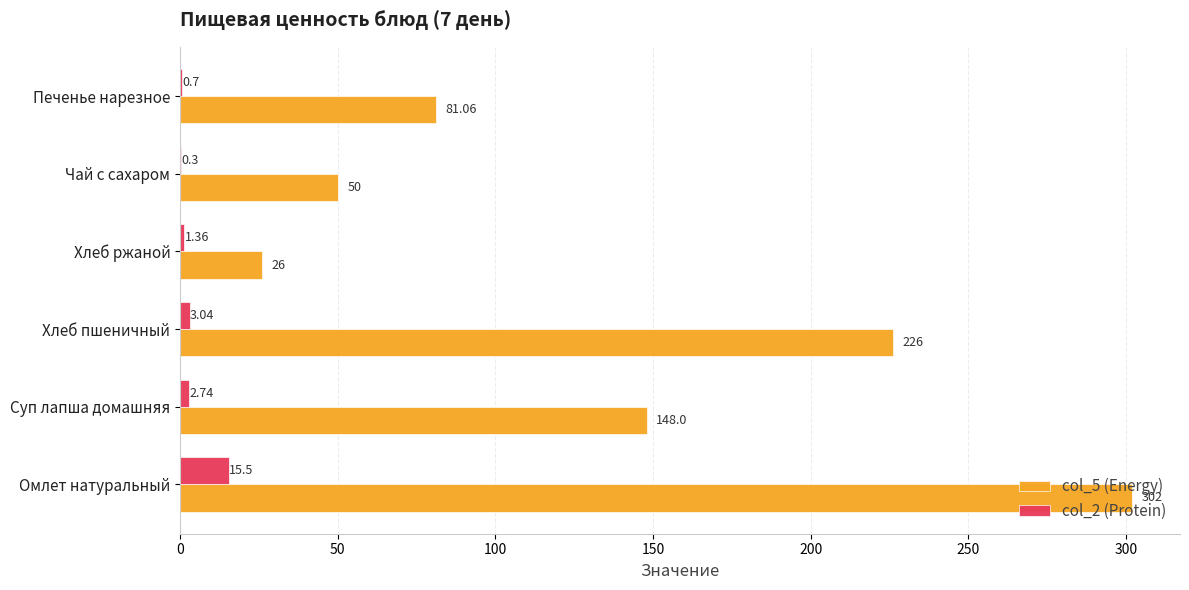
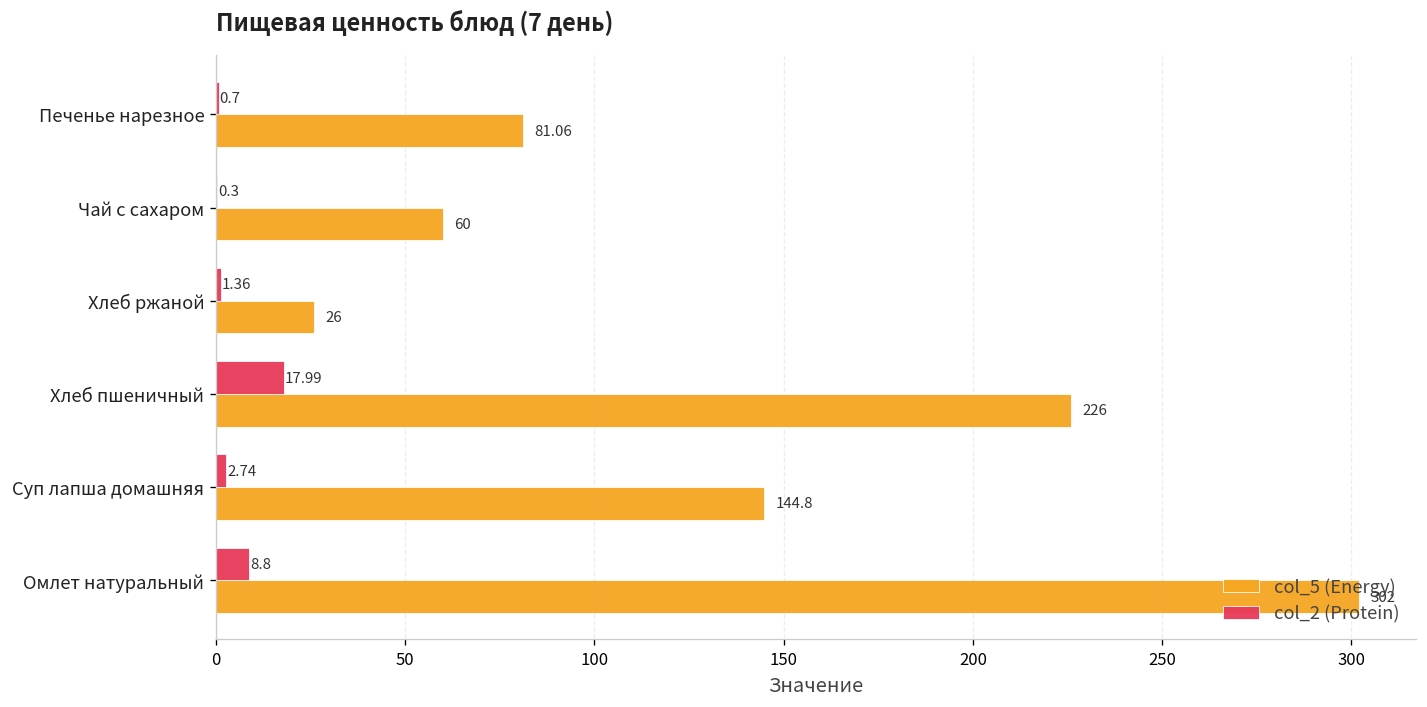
col_5 (Energy), Чай с сахаром: 50 -> 60
col_2 (Protein), Хлеб пшеничный: 3.04 -> 17.99
col_5 (Energy), Суп лапша домашняя: 148.0 -> 144.8
col_2 (Protein), Омлет натуральный: 15.5 -> 8.8
